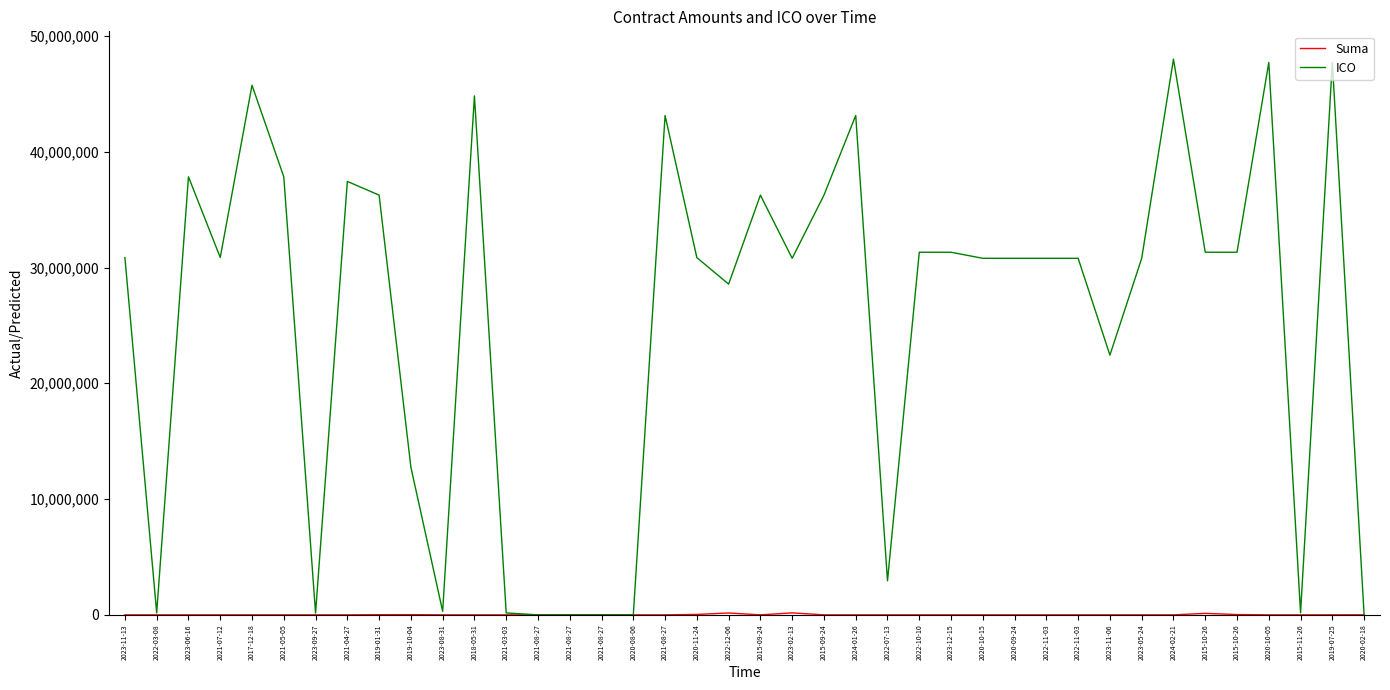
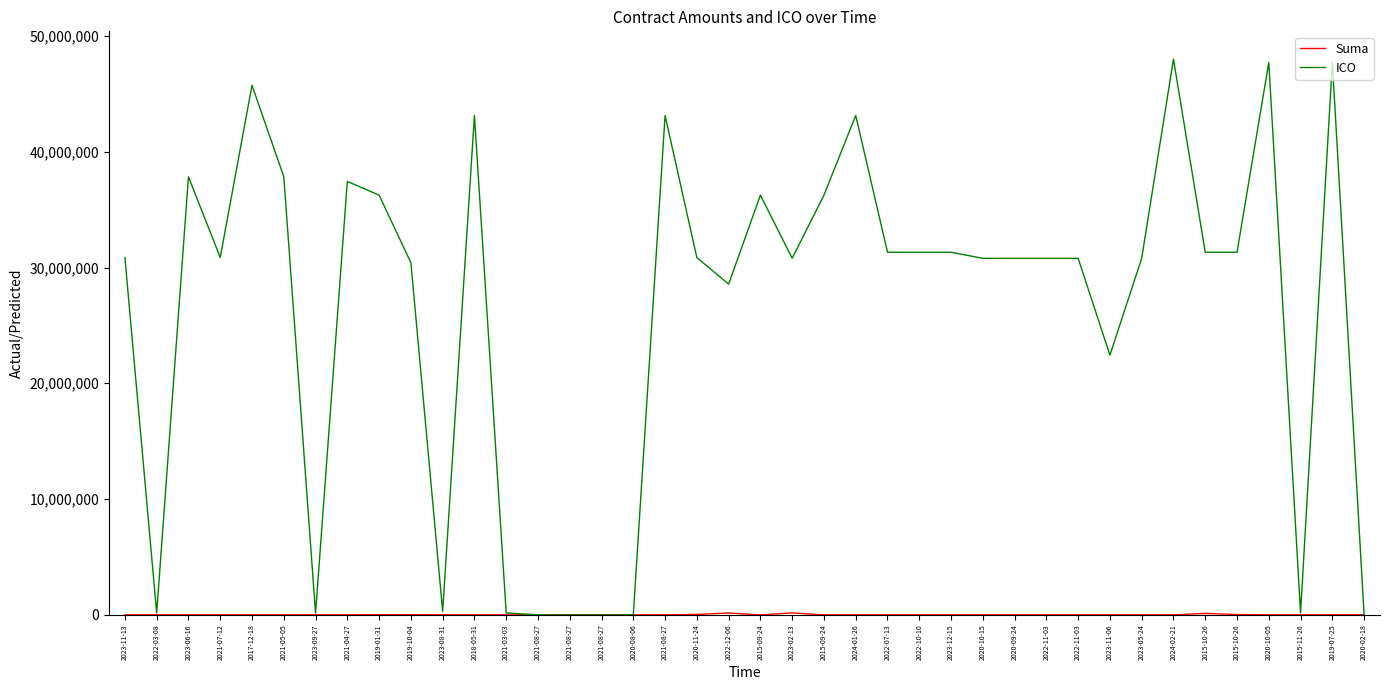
ICO, 2019-10-04: 12,800,000 -> 30,400,000
ICO, 2018-05-31: 44,800,000 -> 43,100,000
ICO, 2022-07-13: 2,900,000 -> 31,300,000
